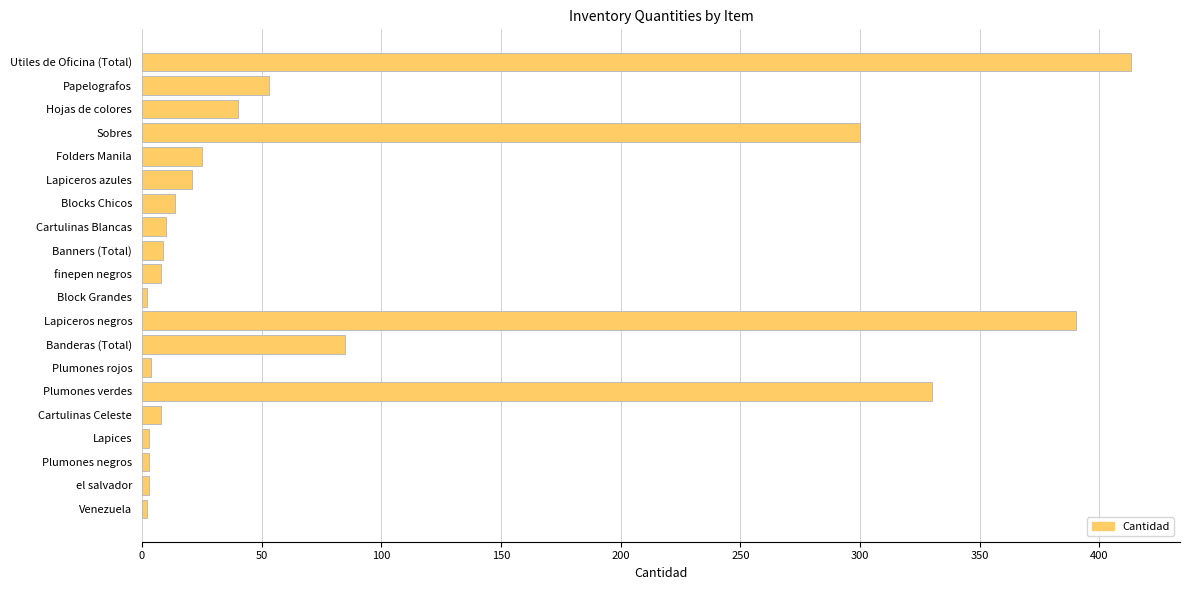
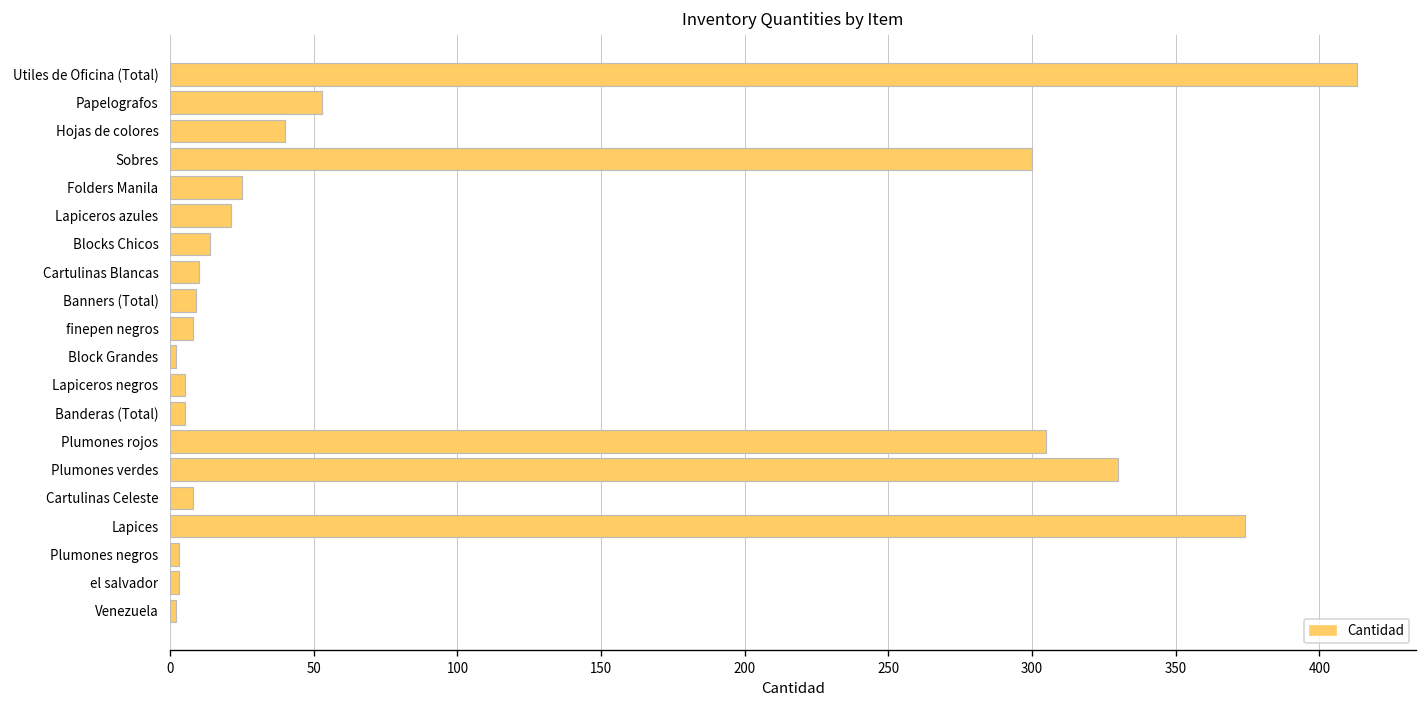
Lapiceros negros: 390 -> 5
Banderas (Total): 85 -> 5
Plumones rojos: 4 -> 305
Lapices: 3 -> 374
